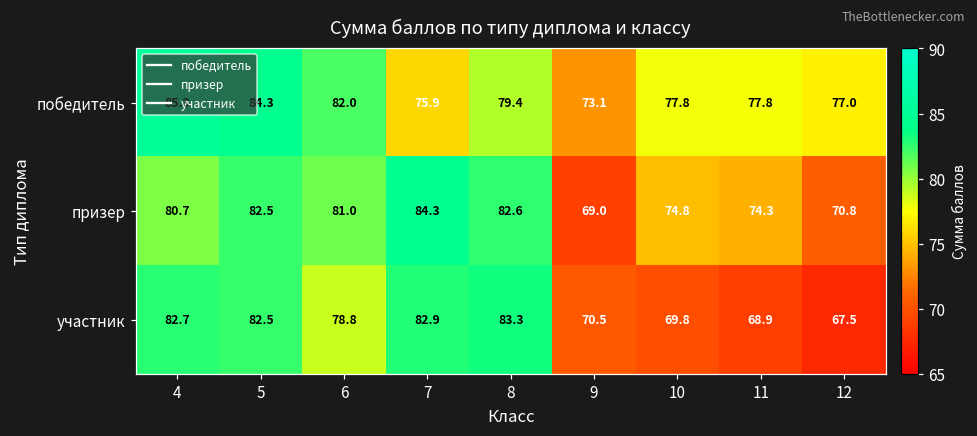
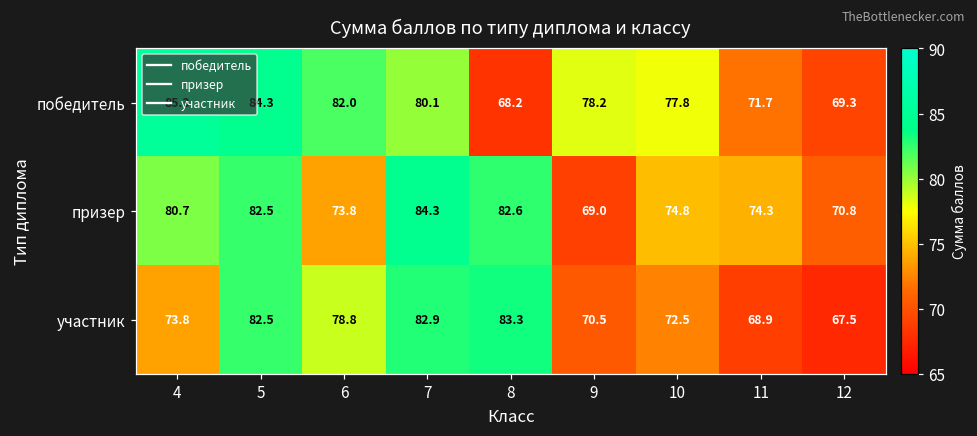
победитель, 7: 75.9 -> 80.1
победитель, 8: 79.4 -> 68.2
победитель, 9: 73.1 -> 78.2
победитель, 11: 77.8 -> 71.7
победитель, 12: 77.0 -> 69.3
призер, 6: 81.0 -> 73.8
участник, 4: 82.7 -> 73.8
участник, 10: 69.8 -> 72.5
